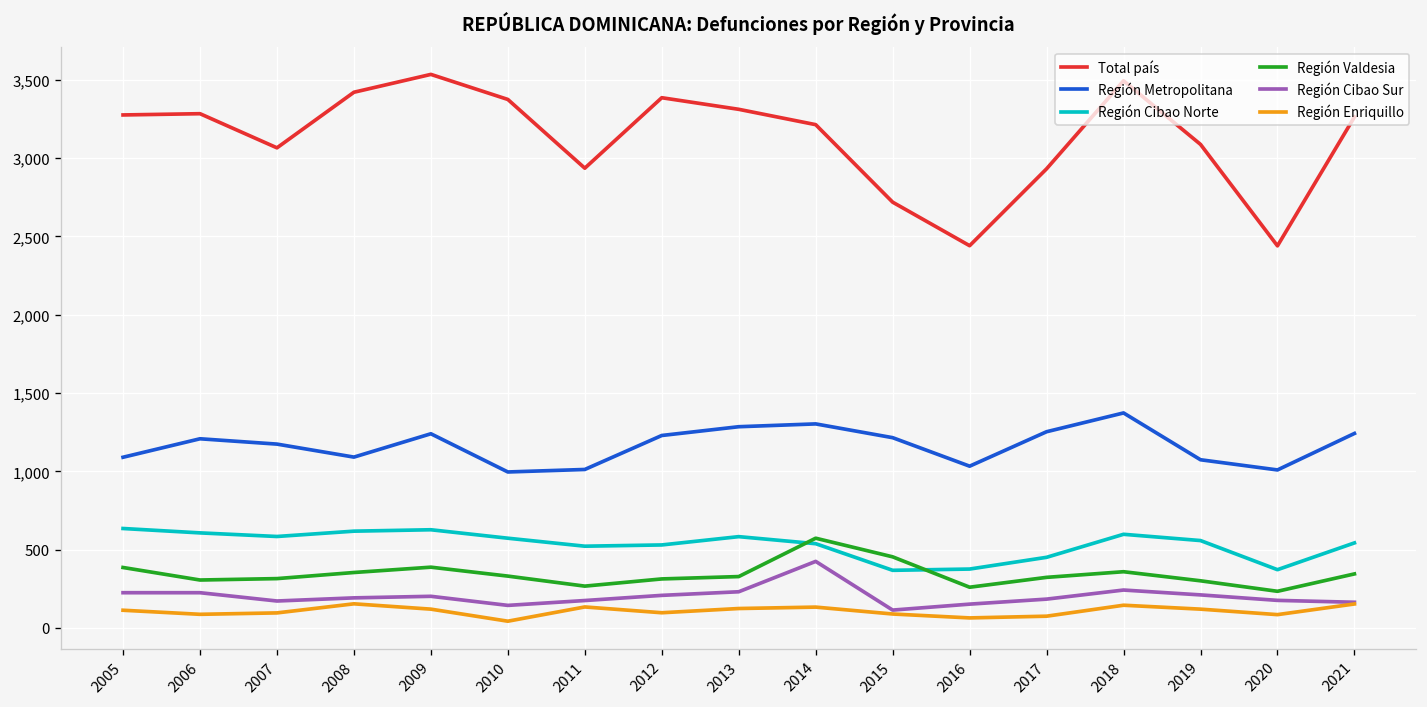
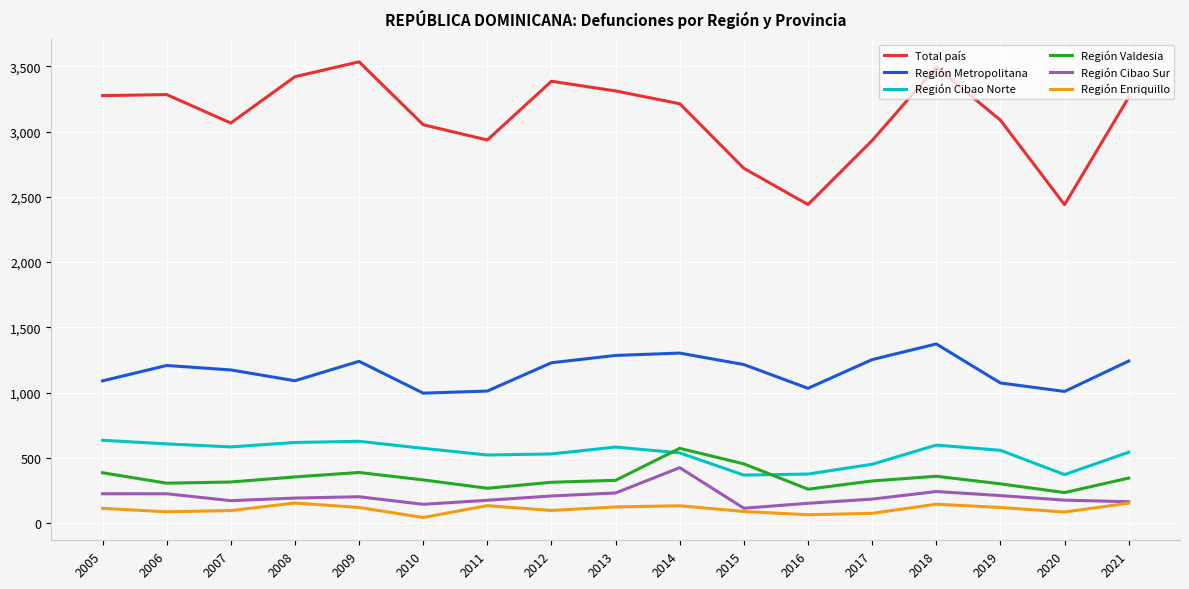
Total país, 2010: 3,380 -> 3,050
